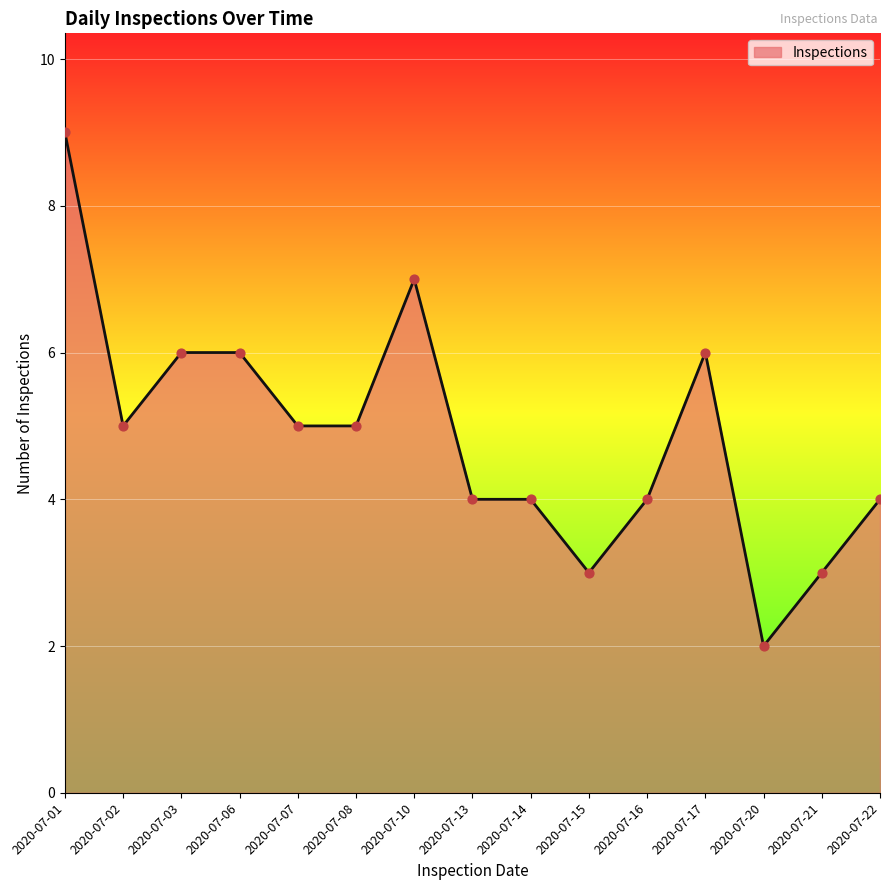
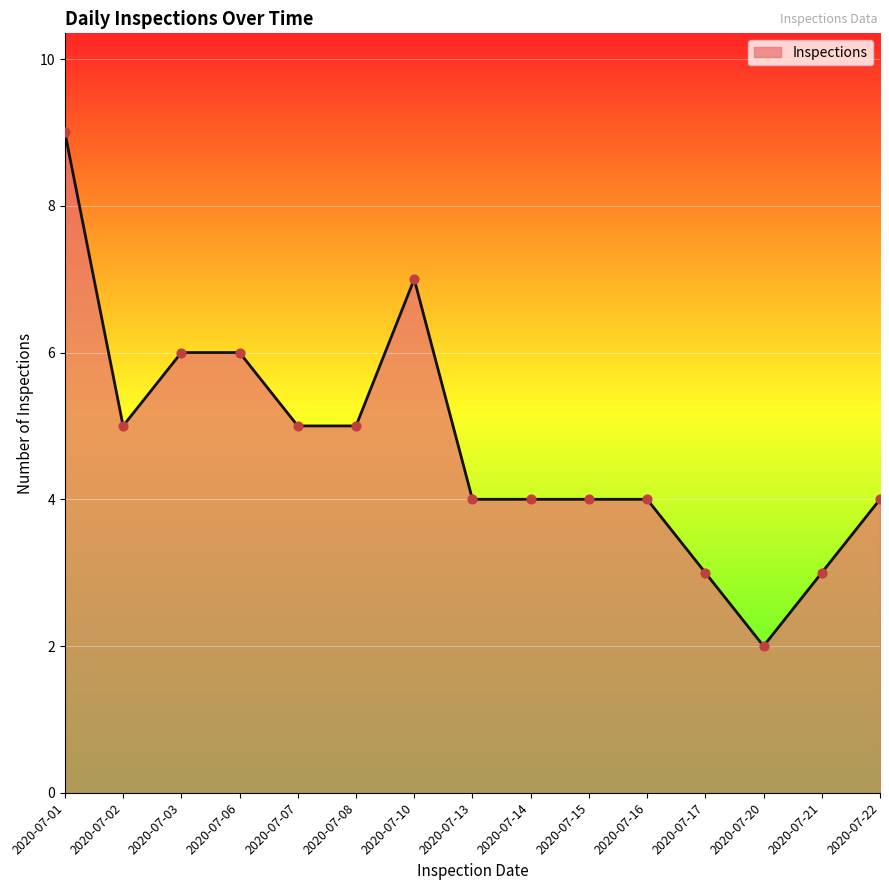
2020-07-15: 3 -> 4
2020-07-17: 6 -> 3
